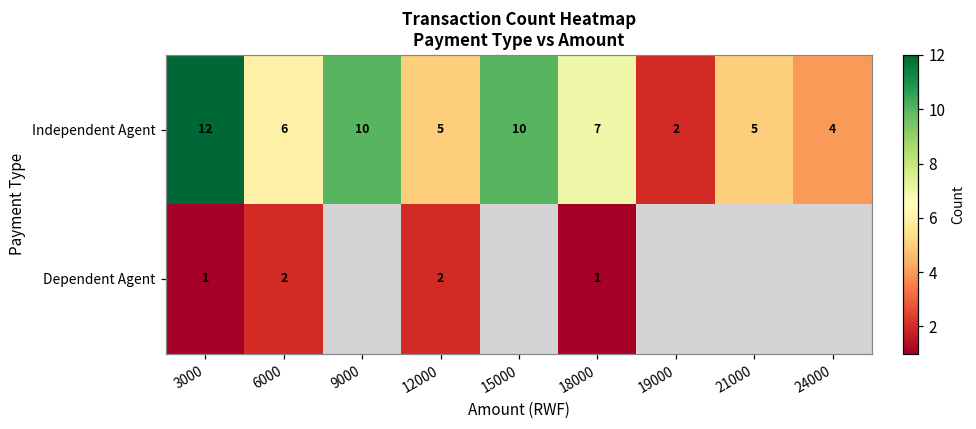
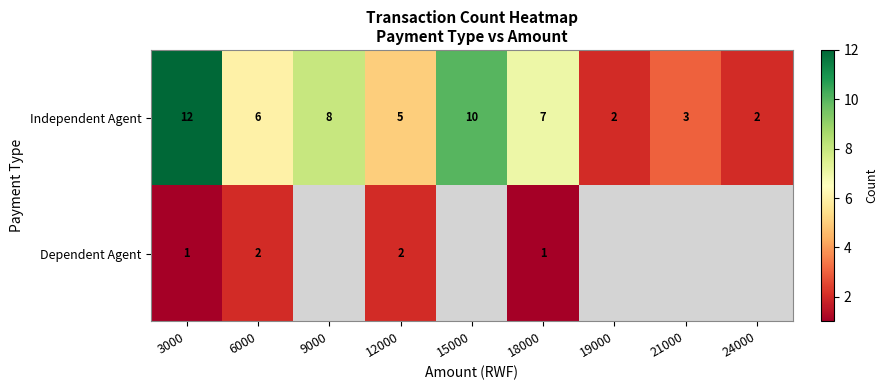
Independent Agent, 9000: 10 -> 8
Independent Agent, 21000: 5 -> 3
Independent Agent, 24000: 4 -> 2
